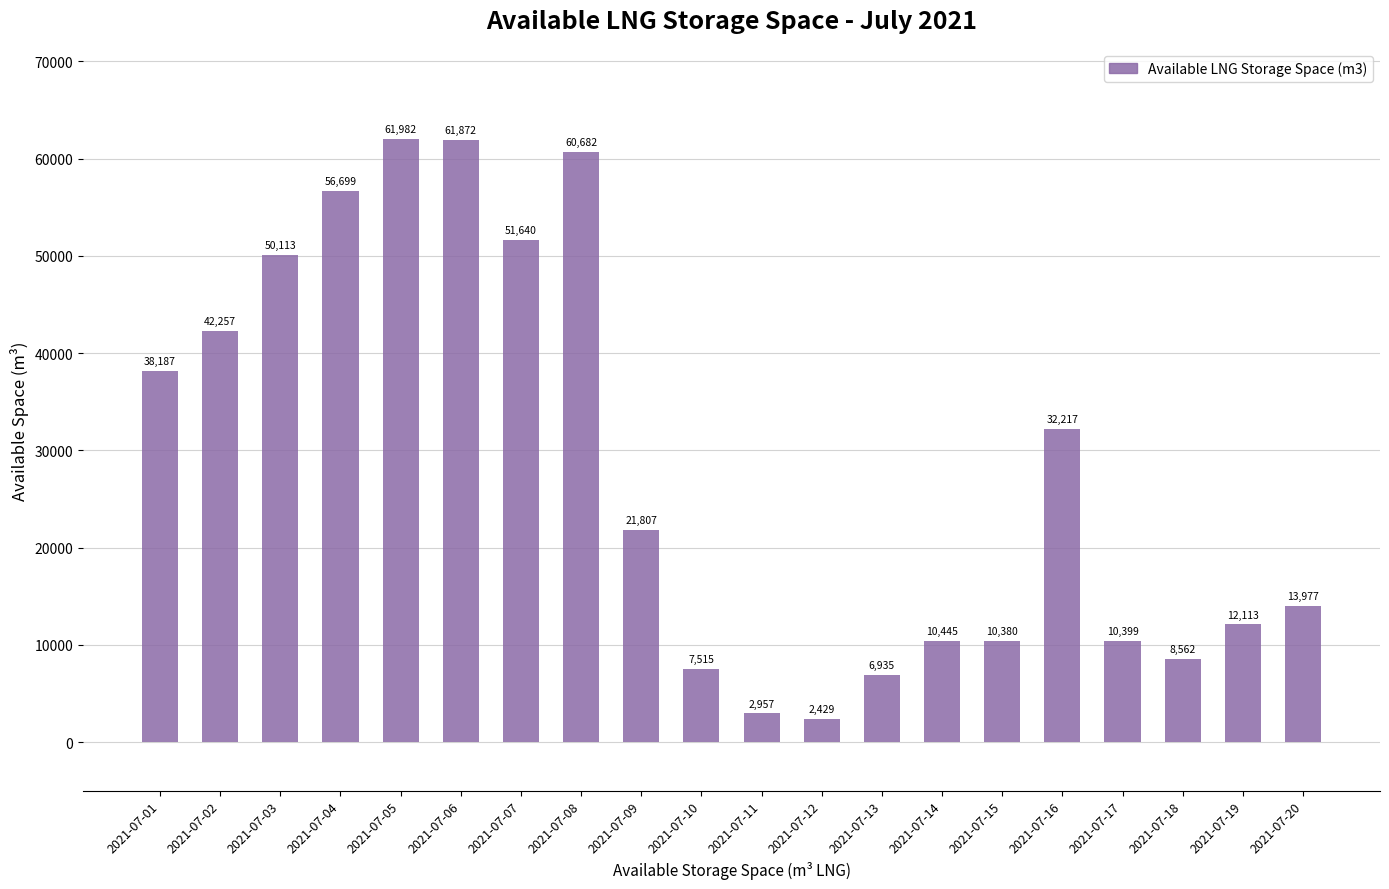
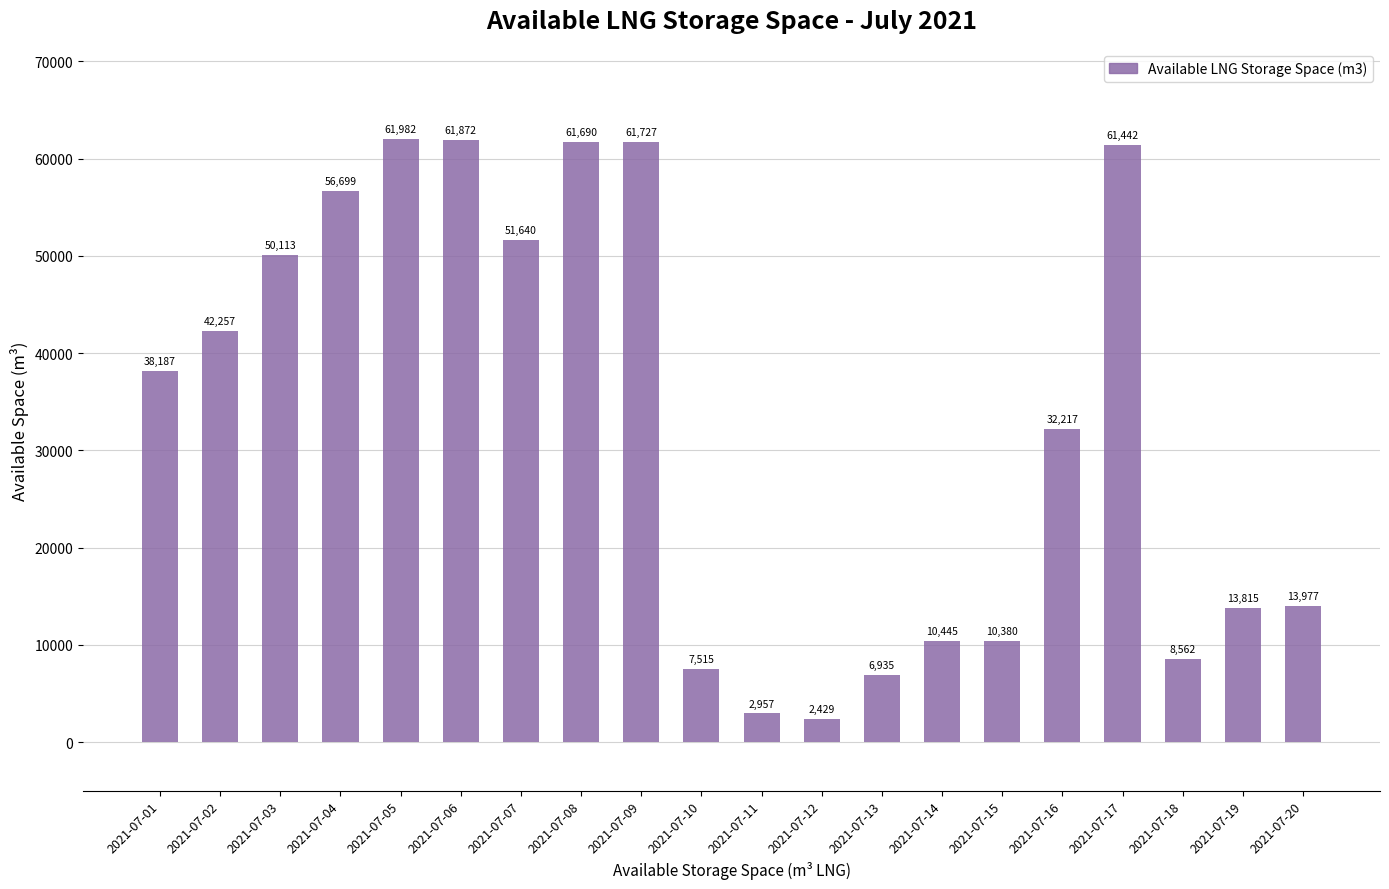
2021-07-08: 60,682 -> 61,690
2021-07-09: 21,807 -> 61,727
2021-07-17: 10,399 -> 61,442
2021-07-19: 12,113 -> 13,815
